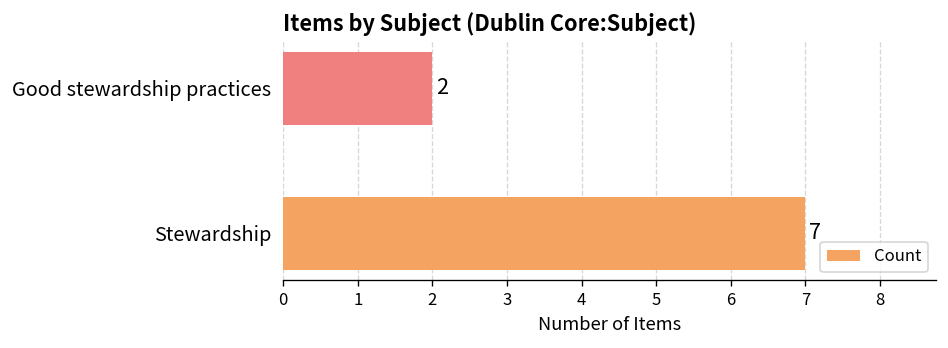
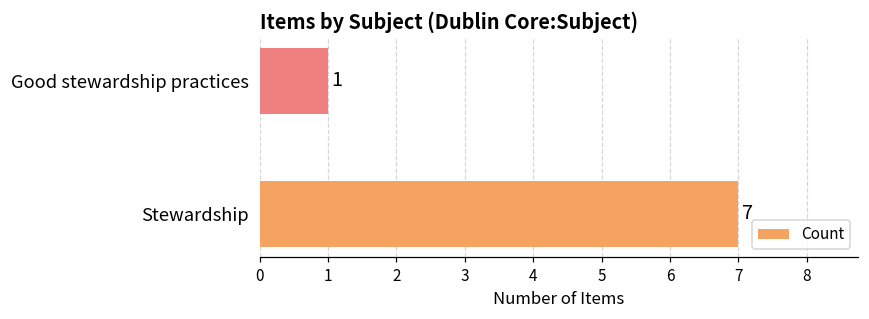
Good stewardship practices: 2 -> 1
